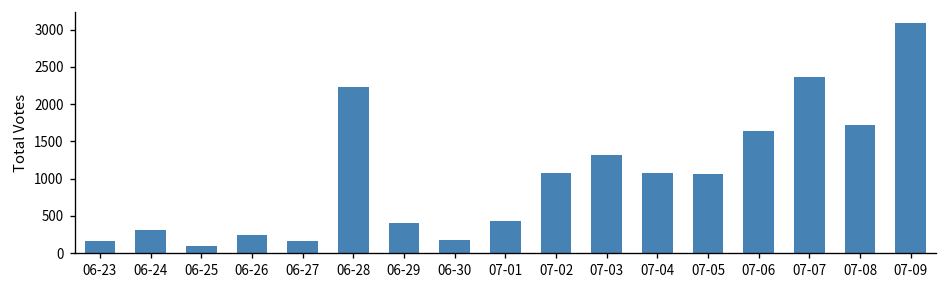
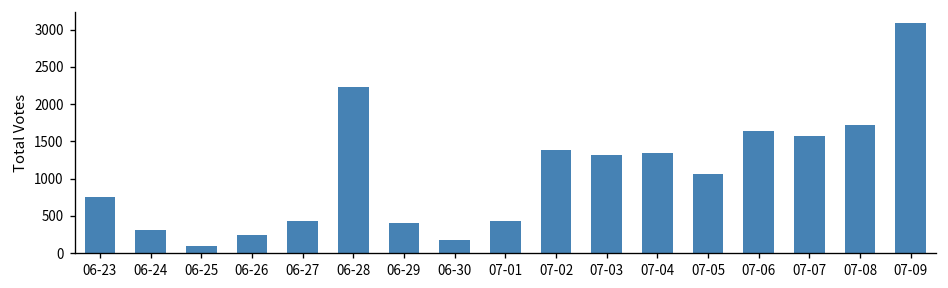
06-23: 200 -> 700
06-27: 200 -> 400
07-02: 1100 -> 1400
07-04: 1100 -> 1300
07-07: 2400 -> 1600
